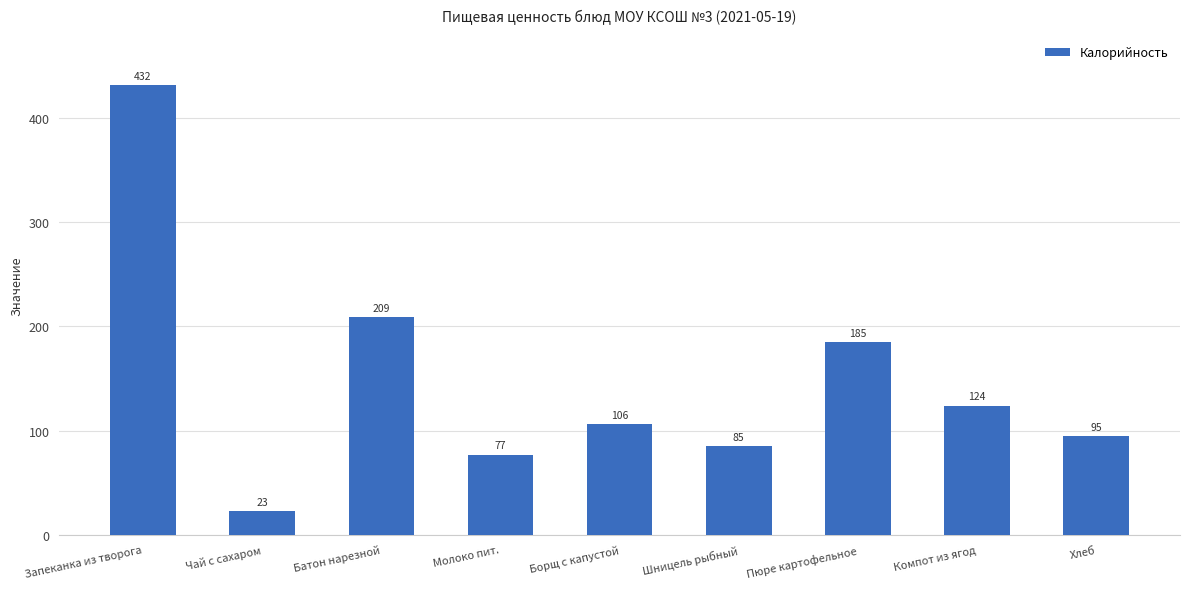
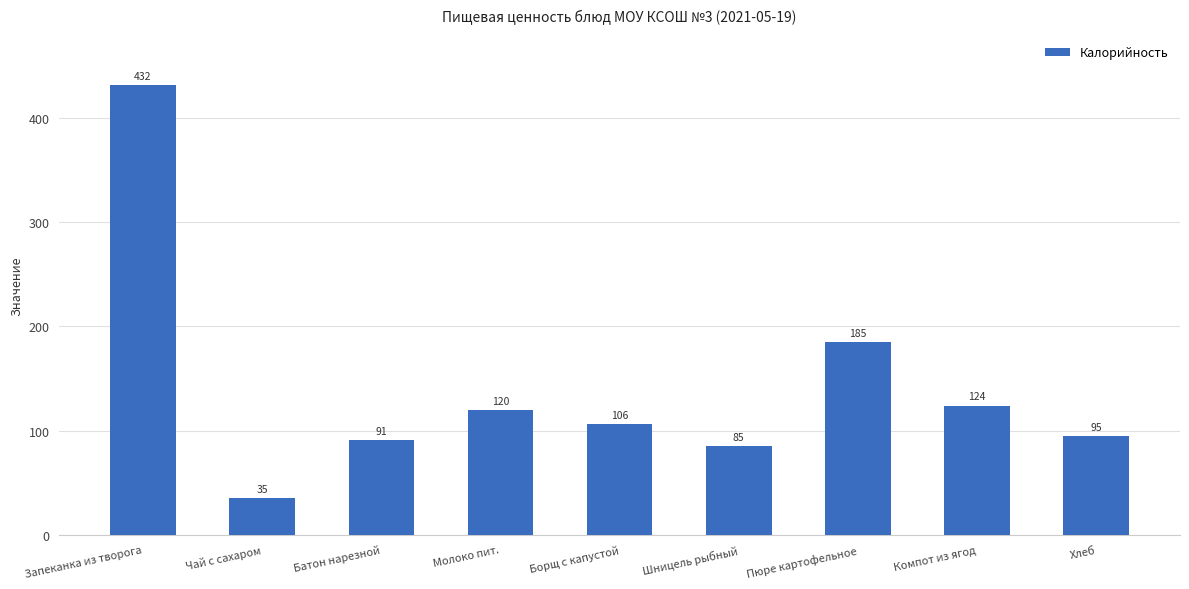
Чай с сахаром: 23 -> 35
Батон нарезной: 209 -> 91
Молоко пит.: 77 -> 120
